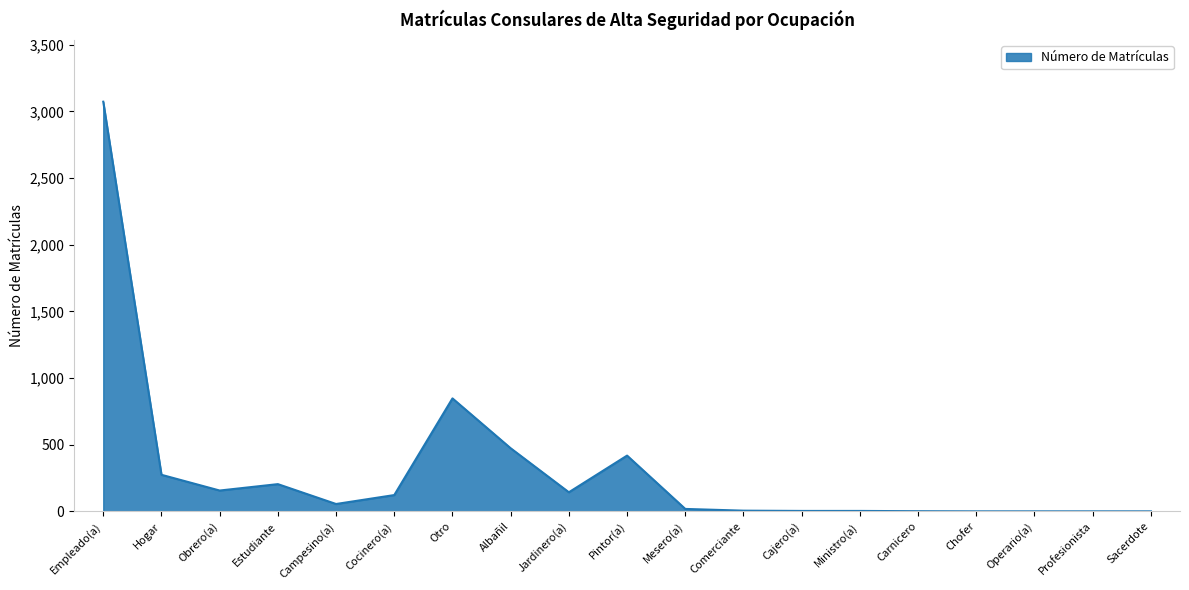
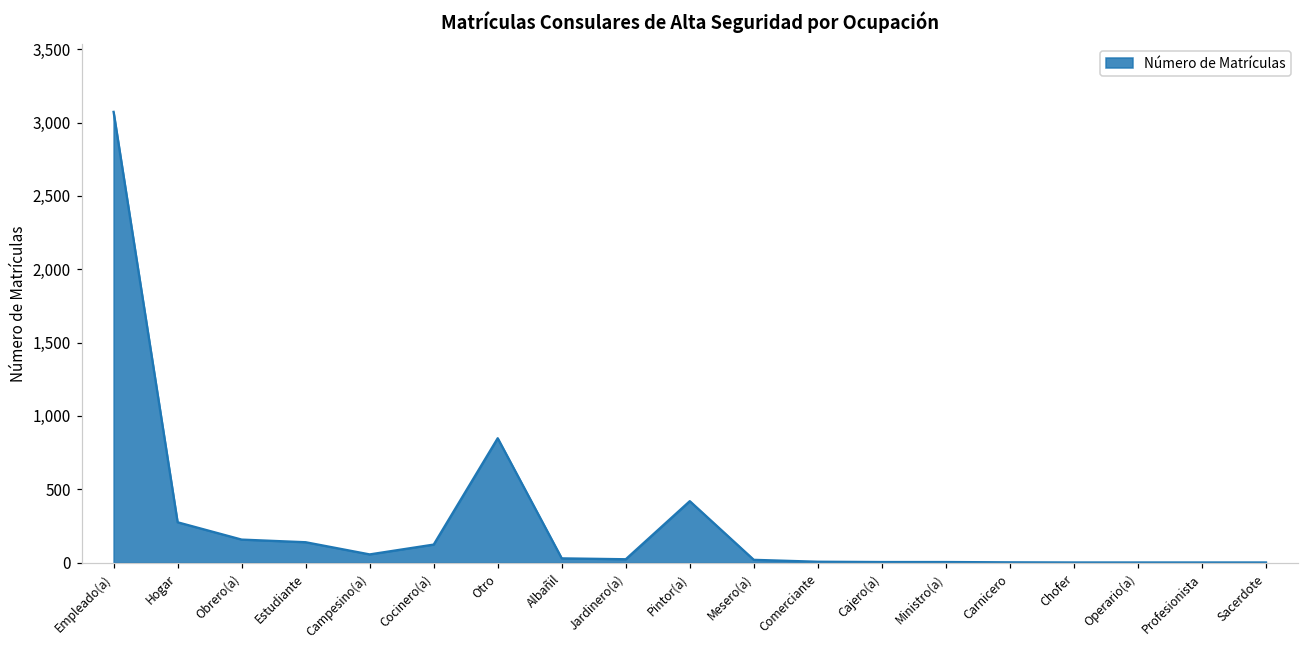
Estudiante: 210 -> 140
Albañil: 470 -> 30
Jardinero(a): 140 -> 20
